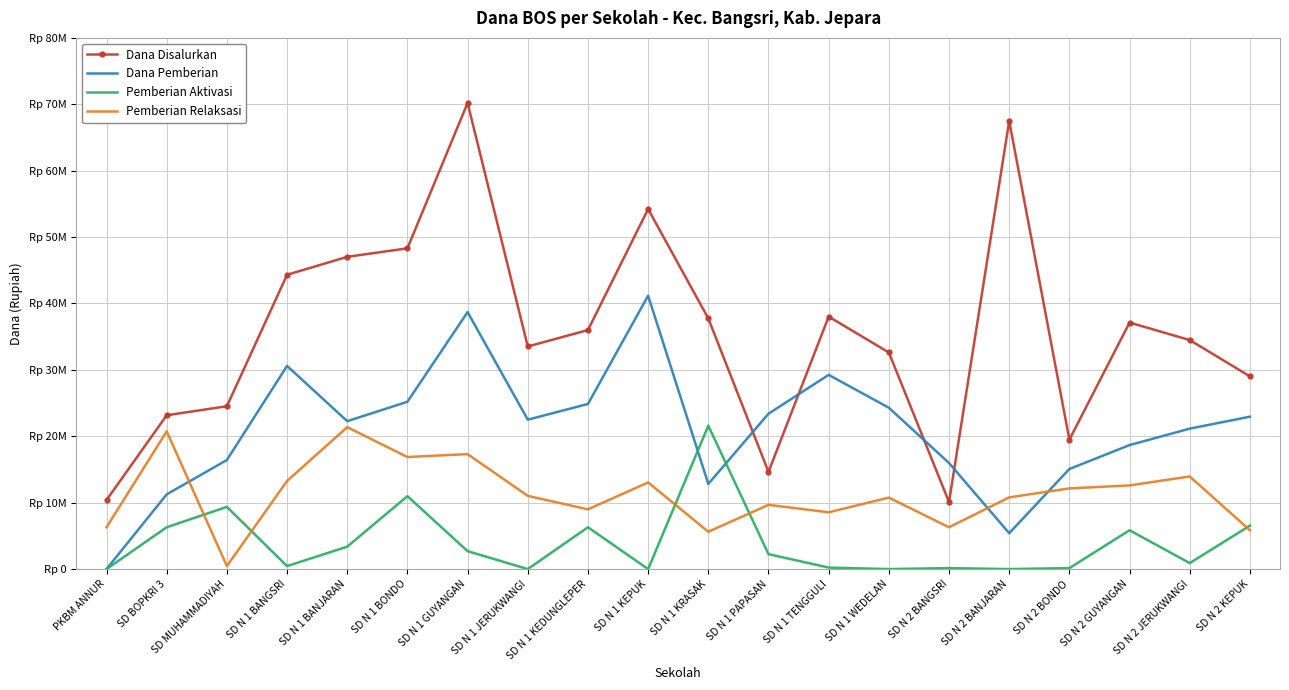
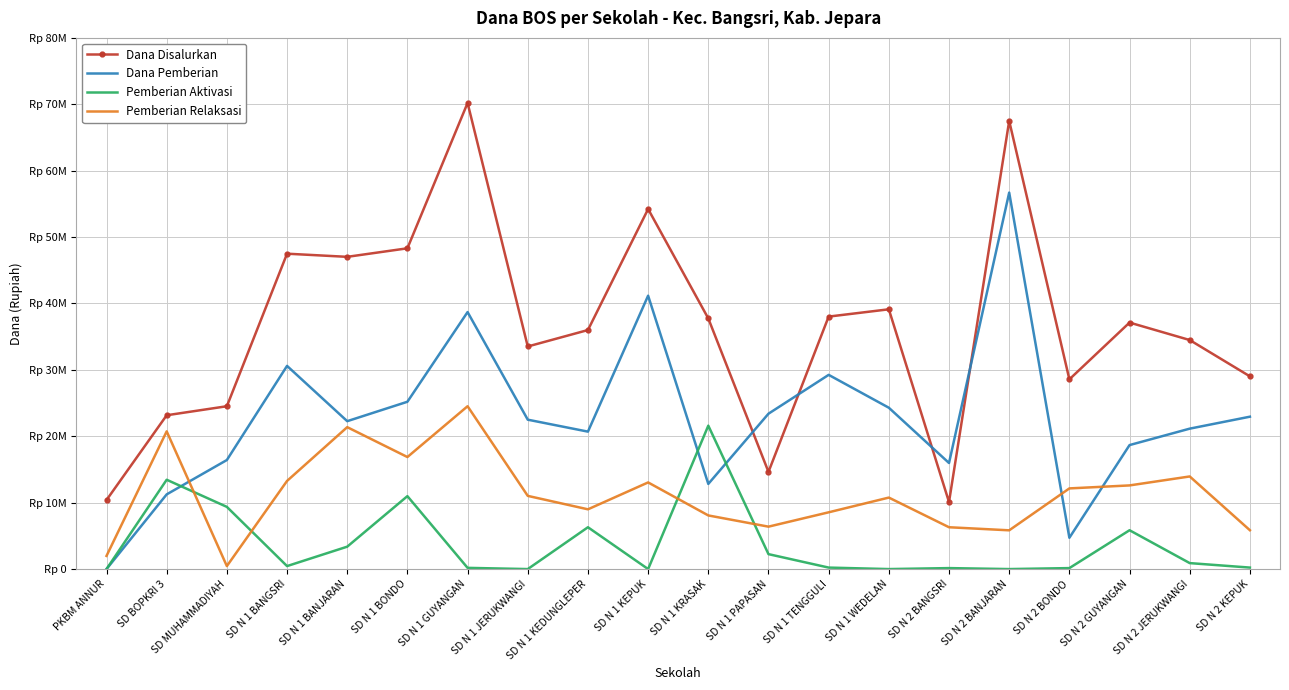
Pemberian Relaksasi, PKBM ANNUR: Rp 6000000 -> Rp 2000000
Pemberian Aktivasi, SD BOPKRI 3: Rp 6000000 -> Rp 13000000
Dana Disalurkan, SD N 1 BANGSRI: Rp 44000000 -> Rp 47000000
Pemberian Aktivasi, SD N 1 GUYANGAN: Rp 3000000 -> Rp 0
Pemberian Relaksasi, SD N 1 GUYANGAN: Rp 17000000 -> Rp 25000000
Dana Pemberian, SD N 1 KEDUNGLEPER: Rp 25000000 -> Rp 21000000
Pemberian Relaksasi, SD N 1 KRASAK: Rp 6000000 -> Rp 8000000
Pemberian Relaksasi, SD N 1 PAPASAN: Rp 10000000 -> Rp 6000000
Dana Disalurkan, SD N 1 WEDELAN: Rp 33000000 -> Rp 39000000
Dana Pemberian, SD N 2 BANJARAN: Rp 5000000 -> Rp 57000000
Pemberian Relaksasi, SD N 2 BANJARAN: Rp 11000000 -> Rp 6000000
Dana Disalurkan, SD N 2 BONDO: Rp 19000000 -> Rp 29000000
Dana Pemberian, SD N 2 BONDO: Rp 15000000 -> Rp 5000000
Pemberian Aktivasi, SD N 2 KEPUK: Rp 7000000 -> Rp 0
